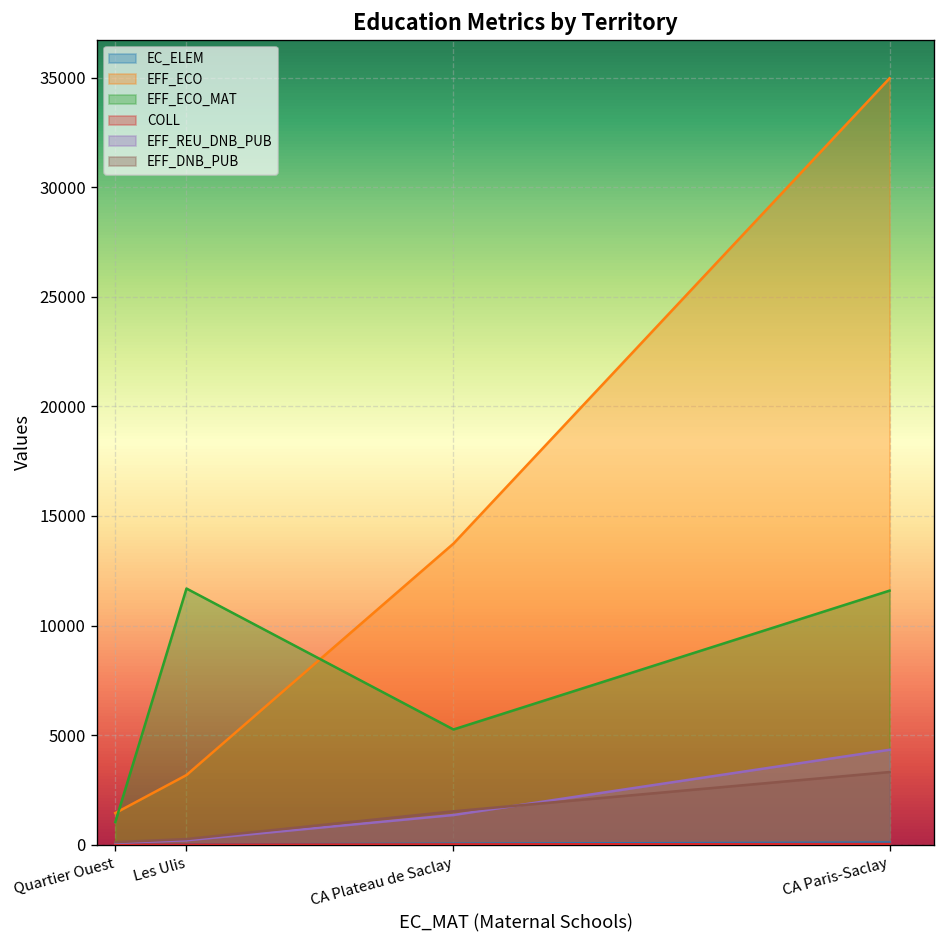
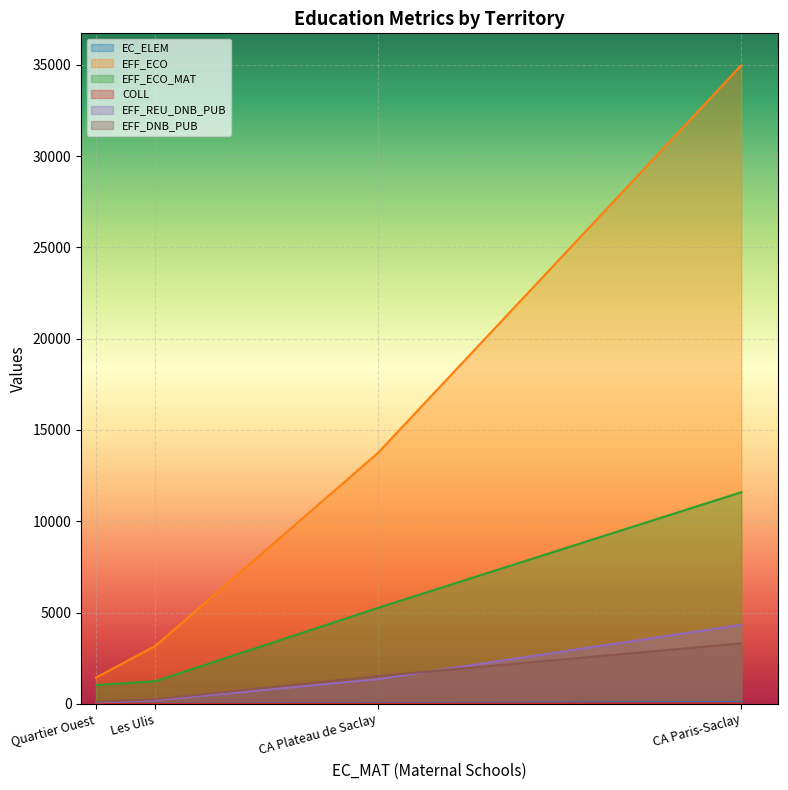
EFF_ECO_MAT, Les Ulis: 11700 -> 1200
